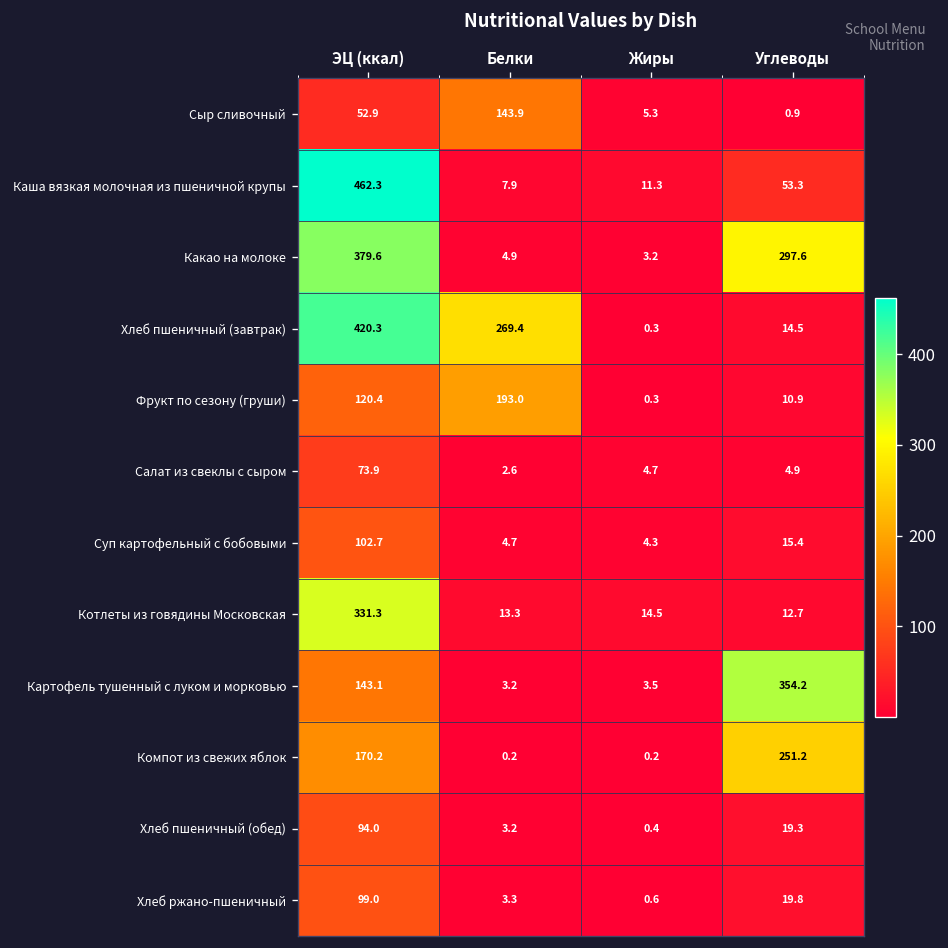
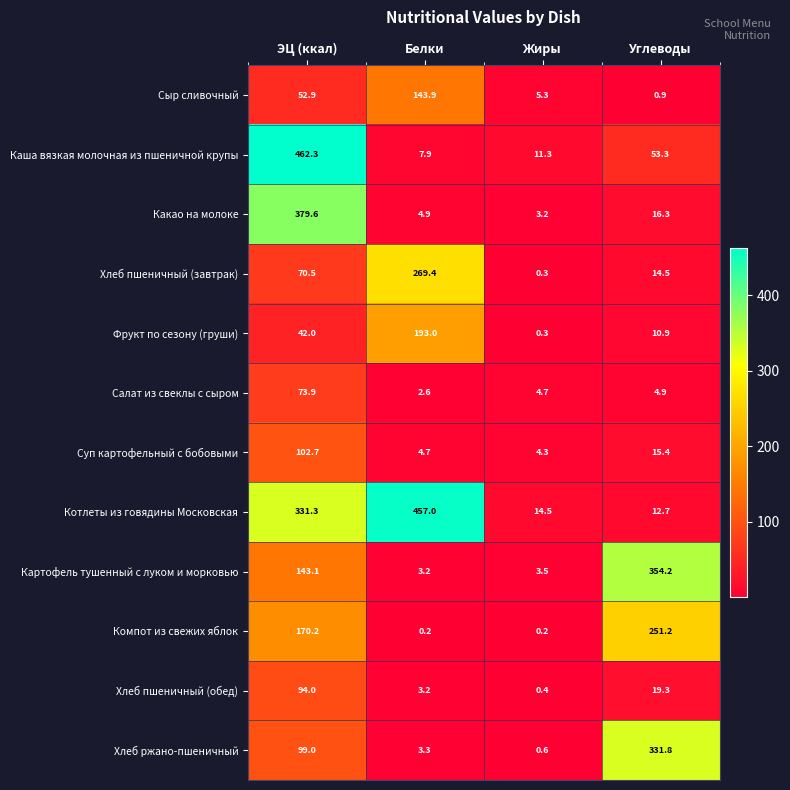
Какао на молоке, Углеводы: 297.6 -> 16.3
Хлеб пшеничный (завтрак), ЭЦ (ккал): 420.3 -> 70.5
Фрукт по сезону (груши), ЭЦ (ккал): 120.4 -> 42.0
Котлеты из говядины Московская, Белки: 13.3 -> 457.0
Хлеб ржано-пшеничный, Углеводы: 19.8 -> 331.8
